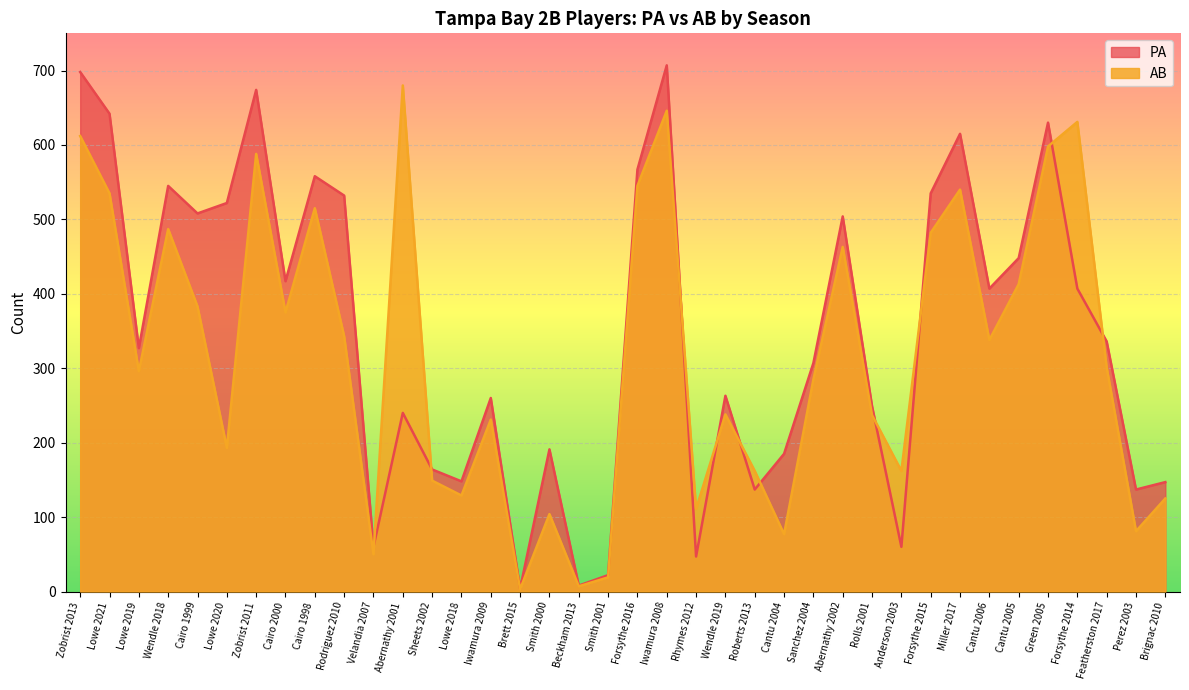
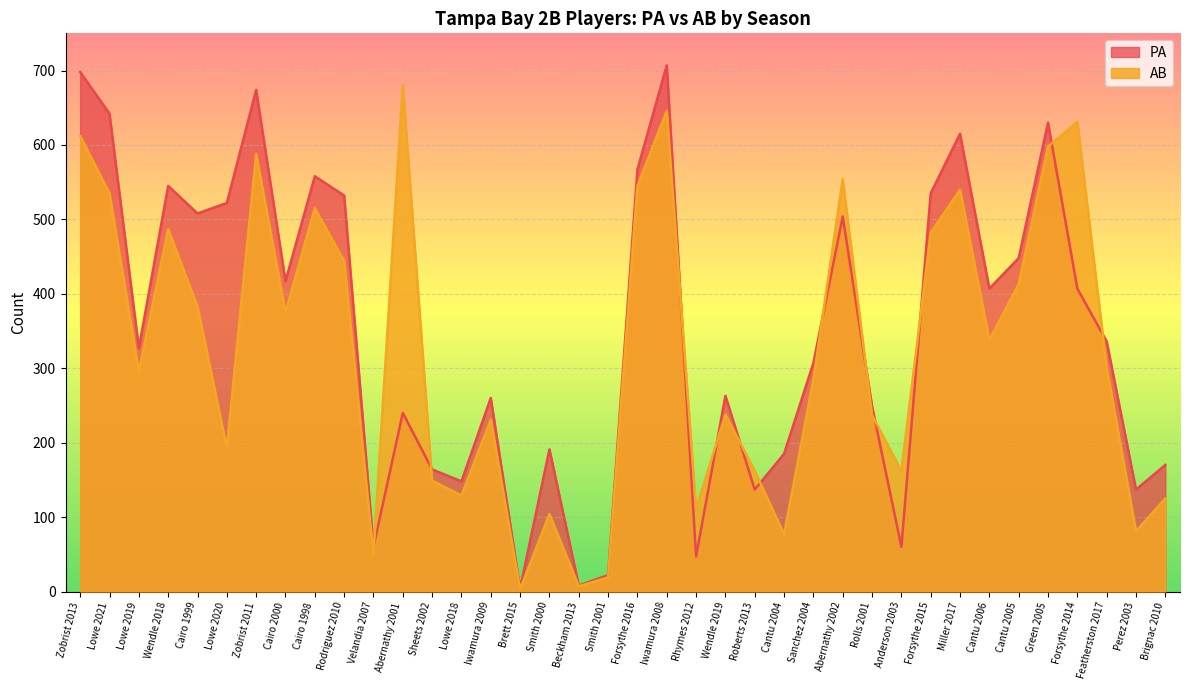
AB, Rodriguez 2010: 340 -> 440
AB, Abernathy 2002: 460 -> 550
PA, Brignac 2010: 150 -> 170
